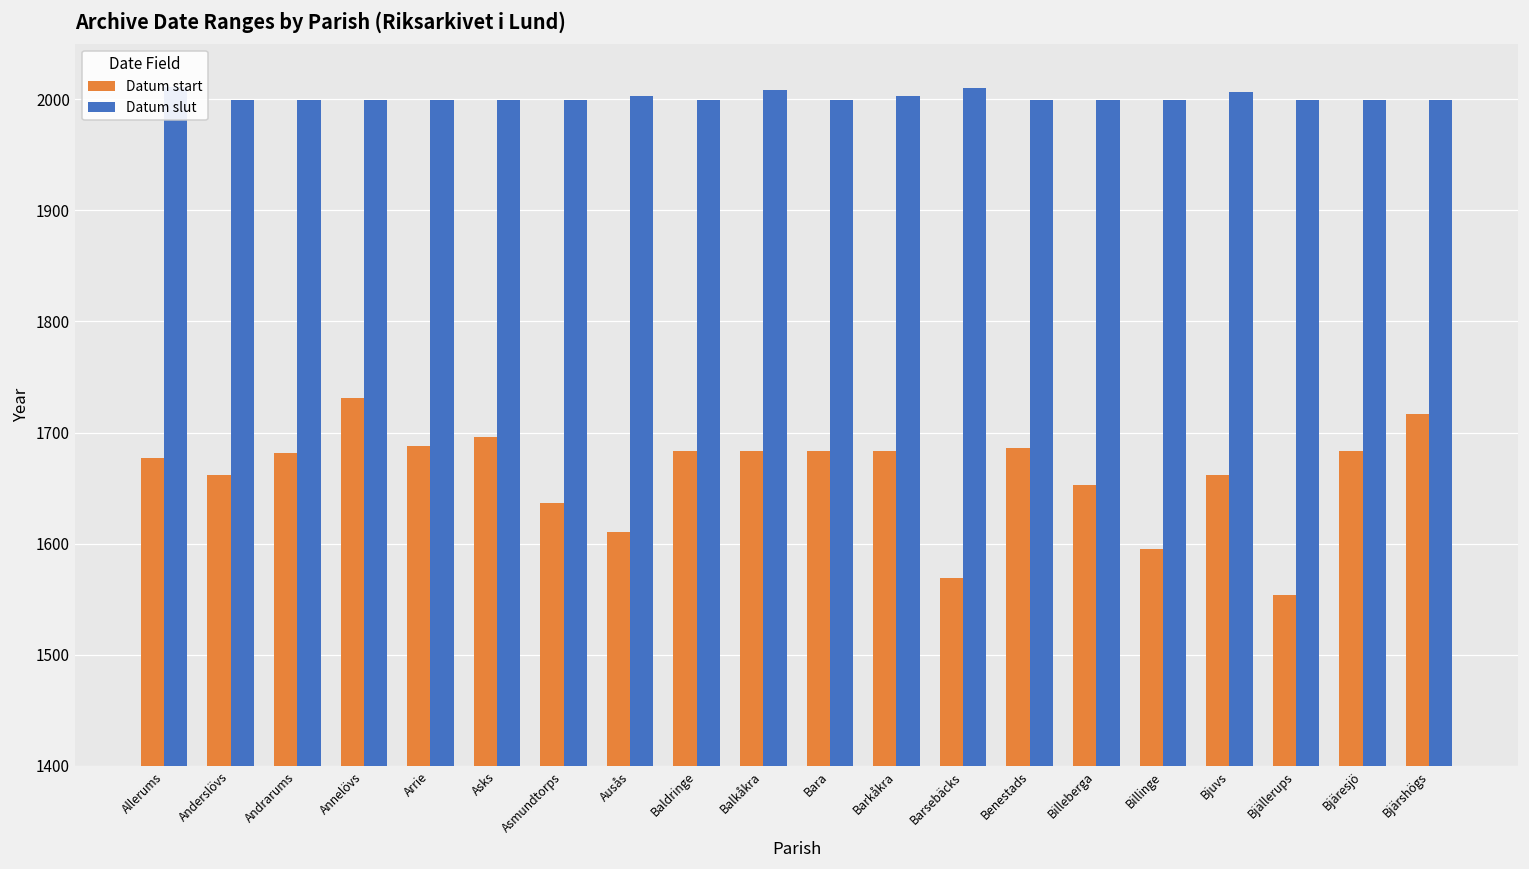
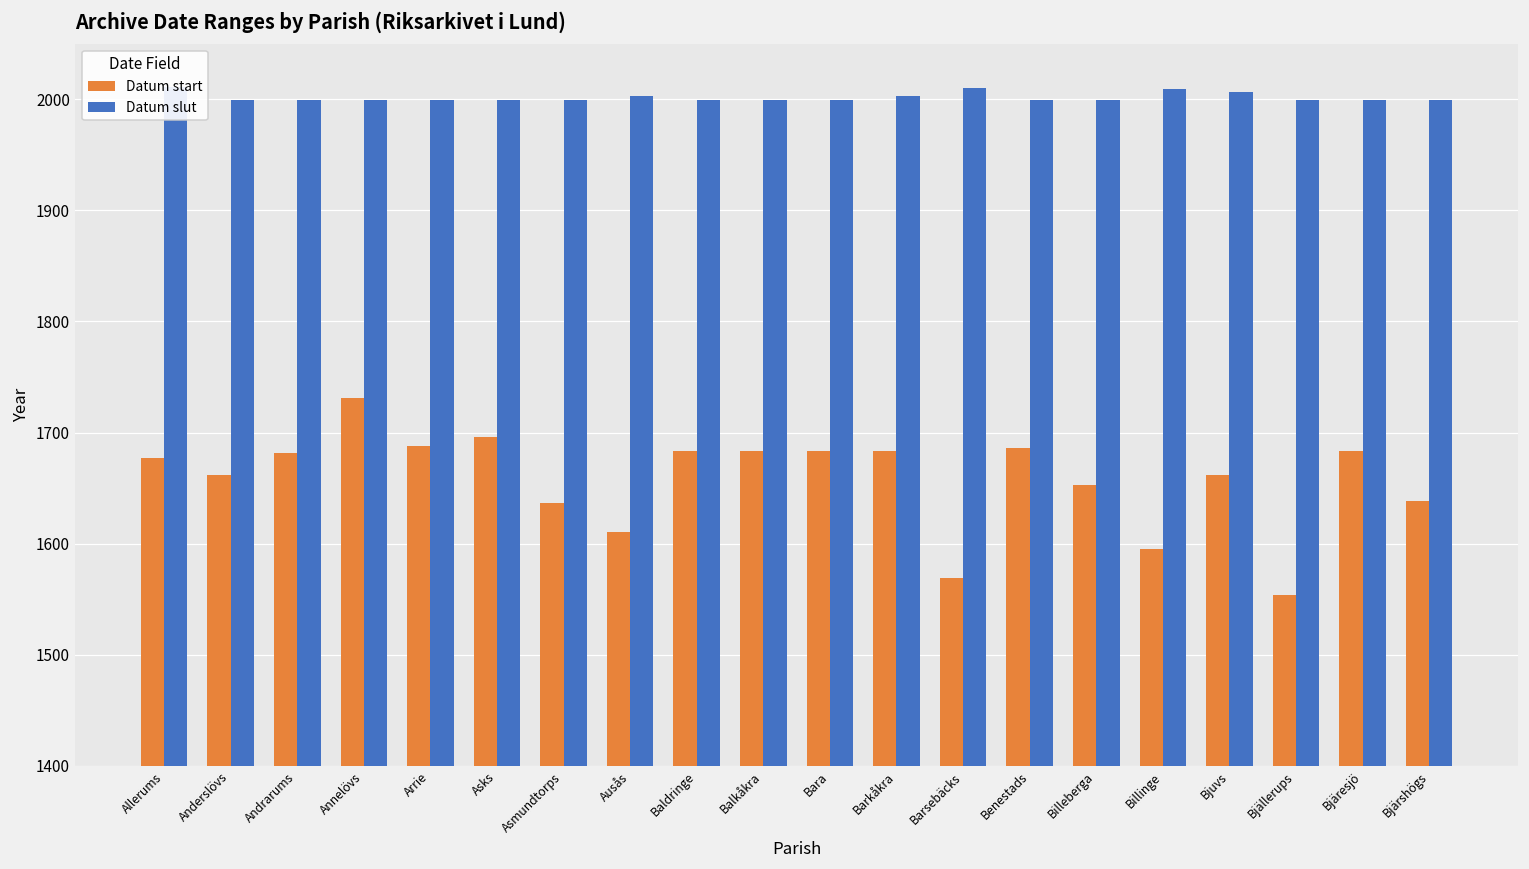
Datum slut, Balkåkra: 2008 -> 1999
Datum slut, Billinge: 1999 -> 2009
Datum start, Bjärshögs: 1717 -> 1638
